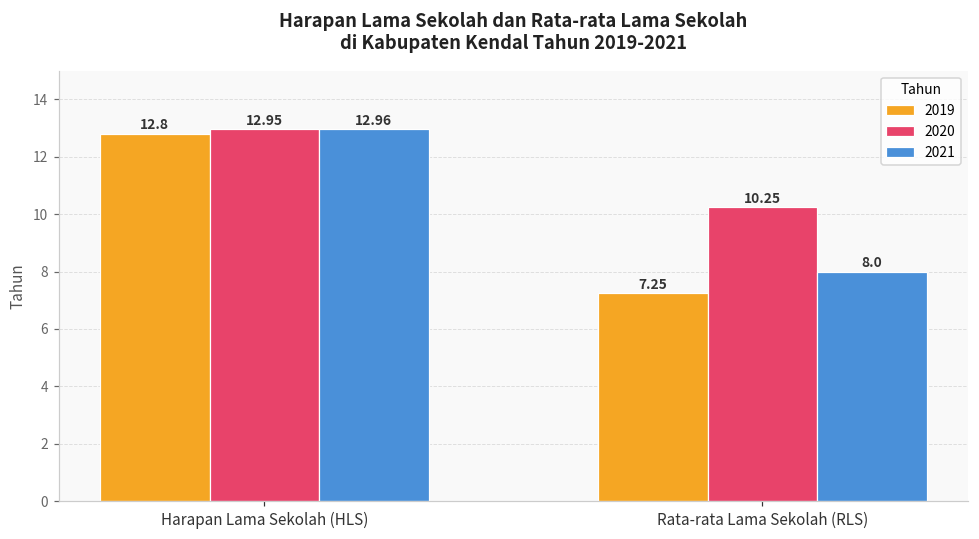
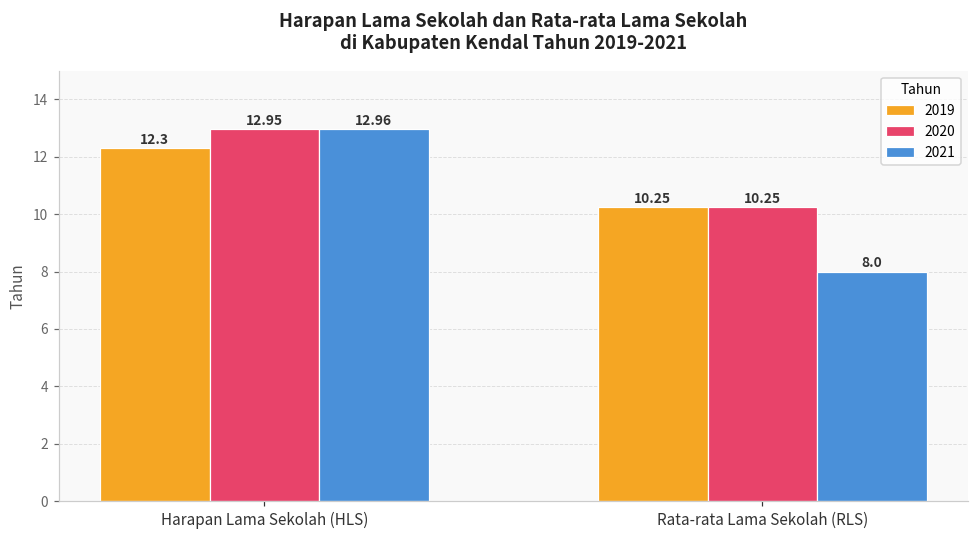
2019, Harapan Lama Sekolah (HLS): 12.8 -> 12.3
2019, Rata-rata Lama Sekolah (RLS): 7.25 -> 10.25
